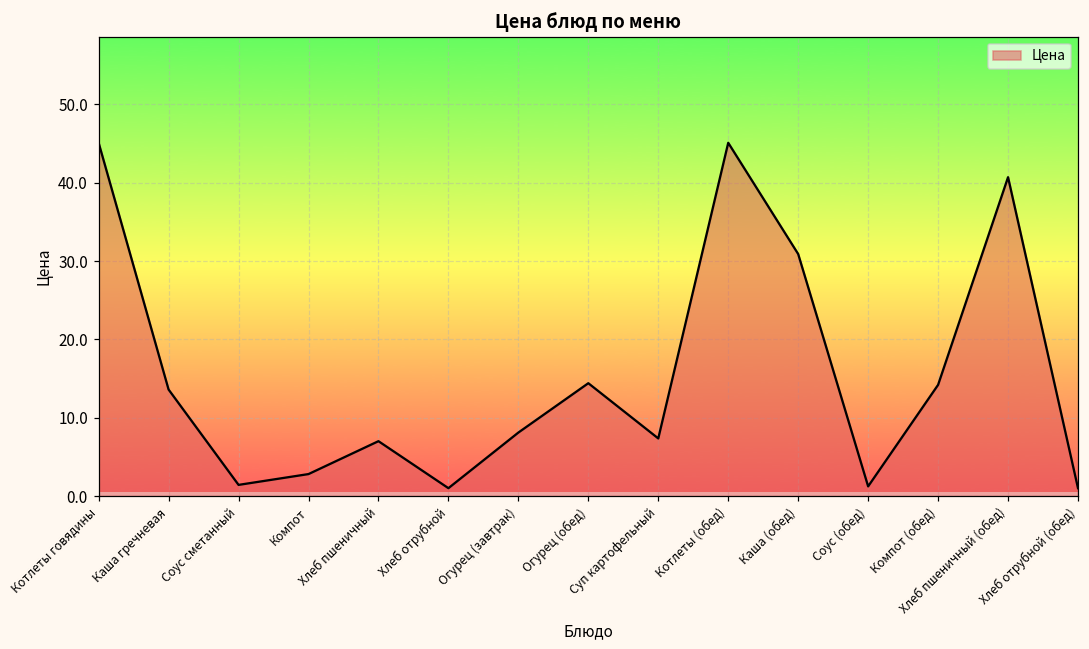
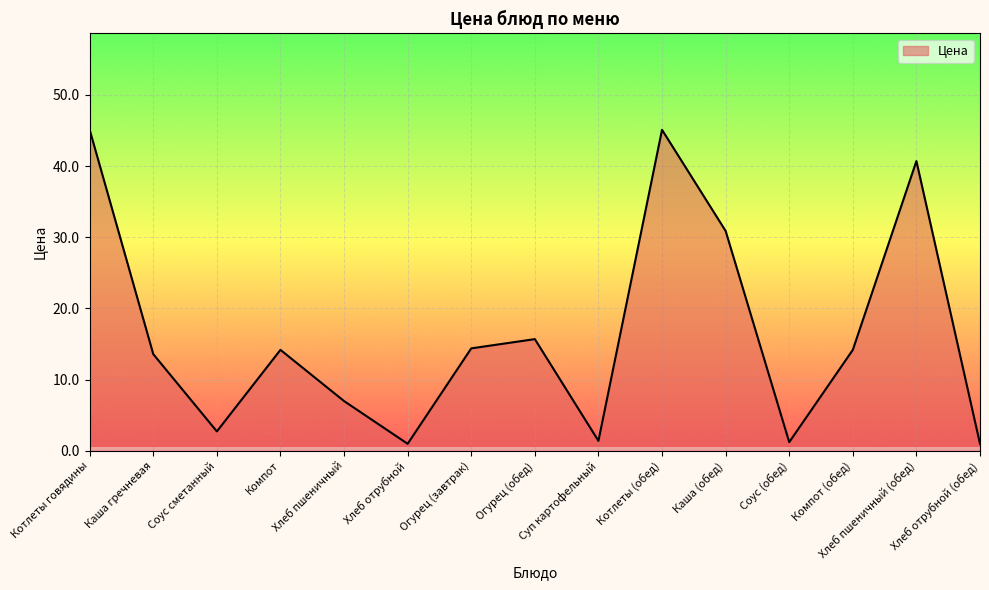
Соус сметанный: 1 -> 3
Компот: 3 -> 14
Огурец (завтрак): 8 -> 14
Огурец (обед): 14 -> 16
Суп картофельный: 7 -> 1
